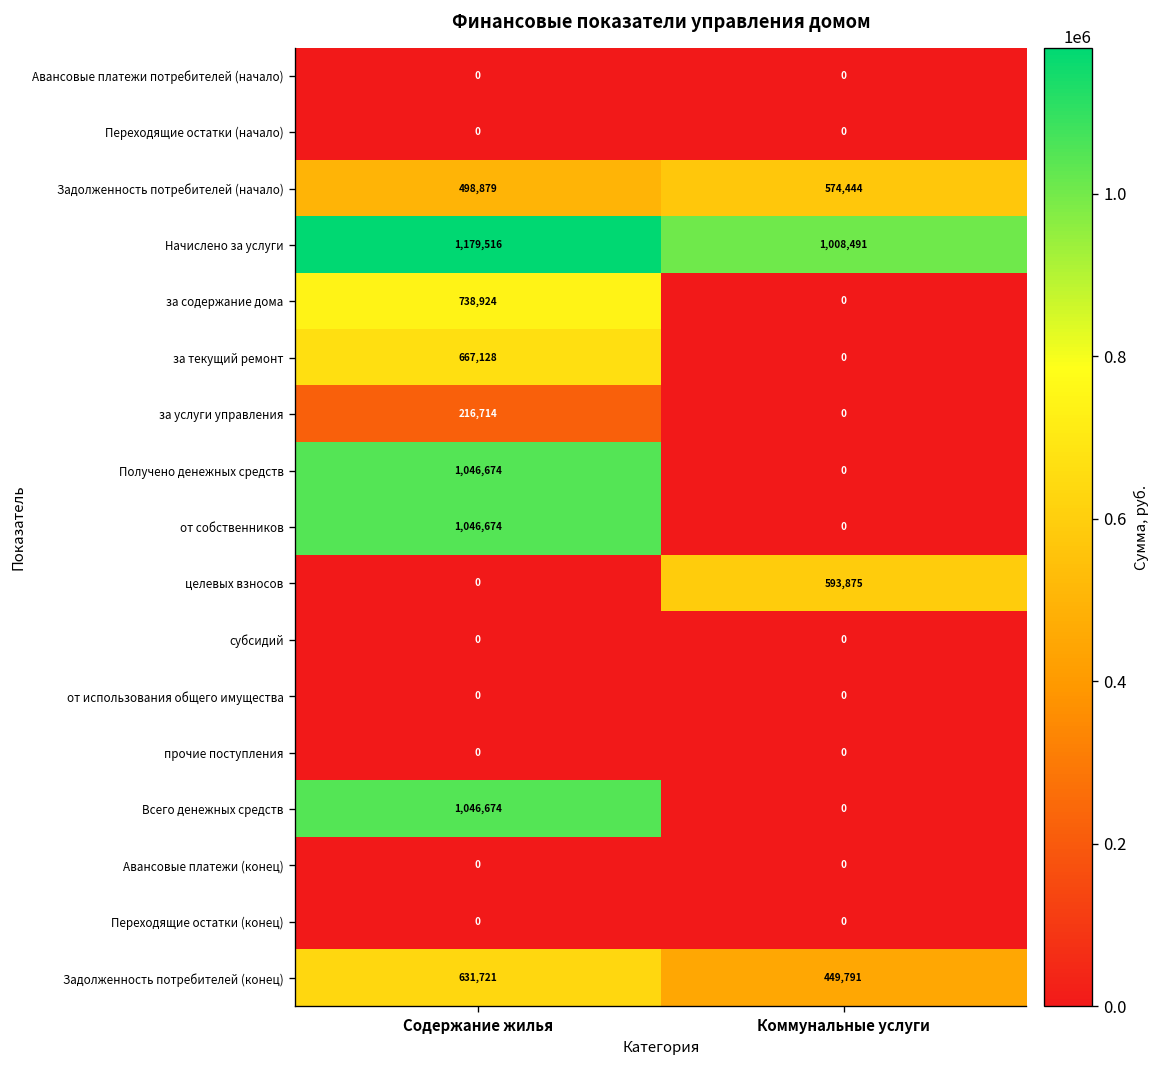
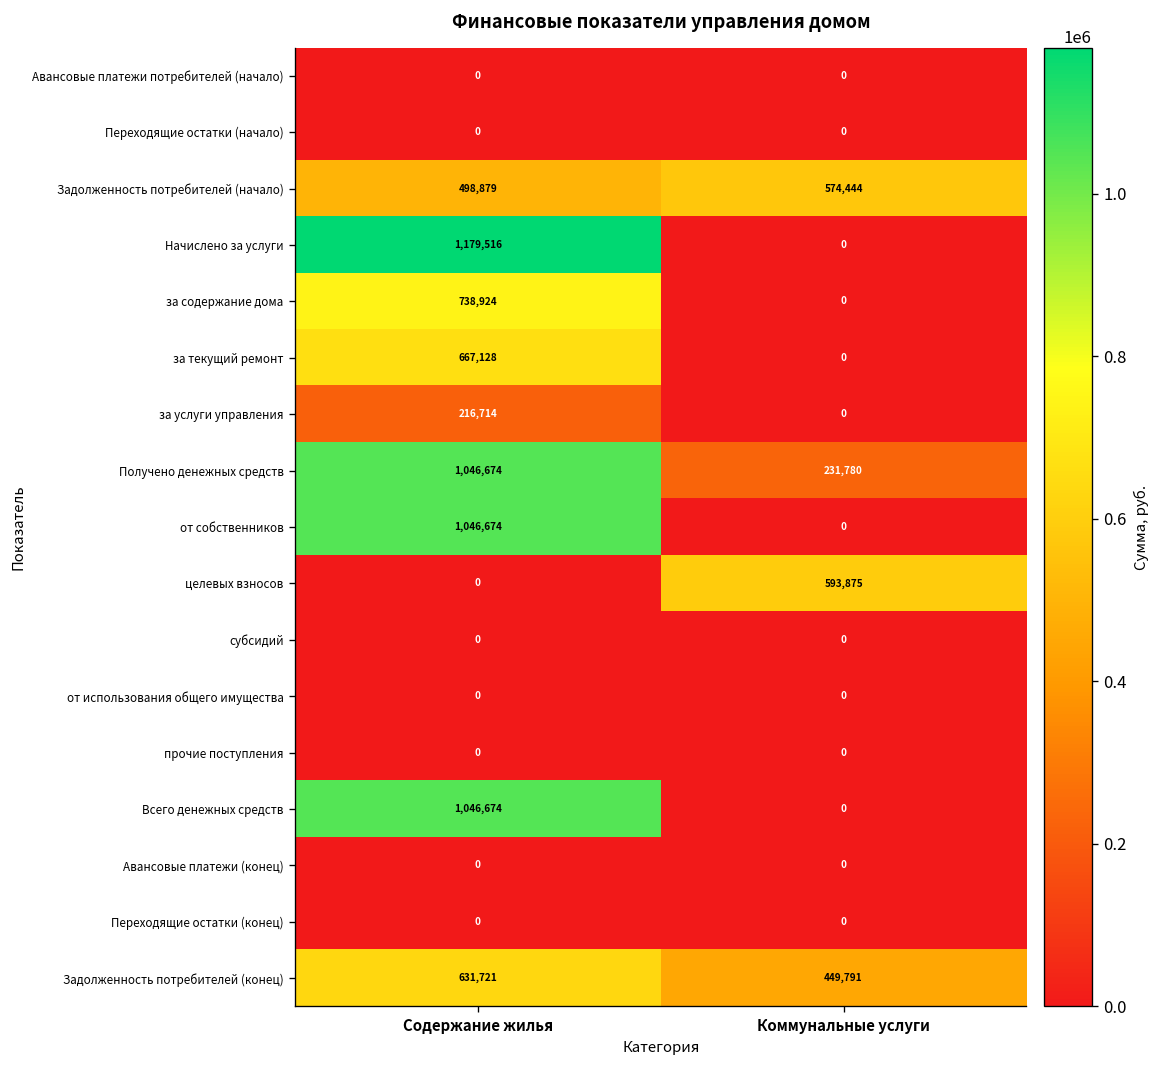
Начислено за услуги, Коммунальные услуги: 1,008,491 -> 0
Получено денежных средств, Коммунальные услуги: 0 -> 231,780
